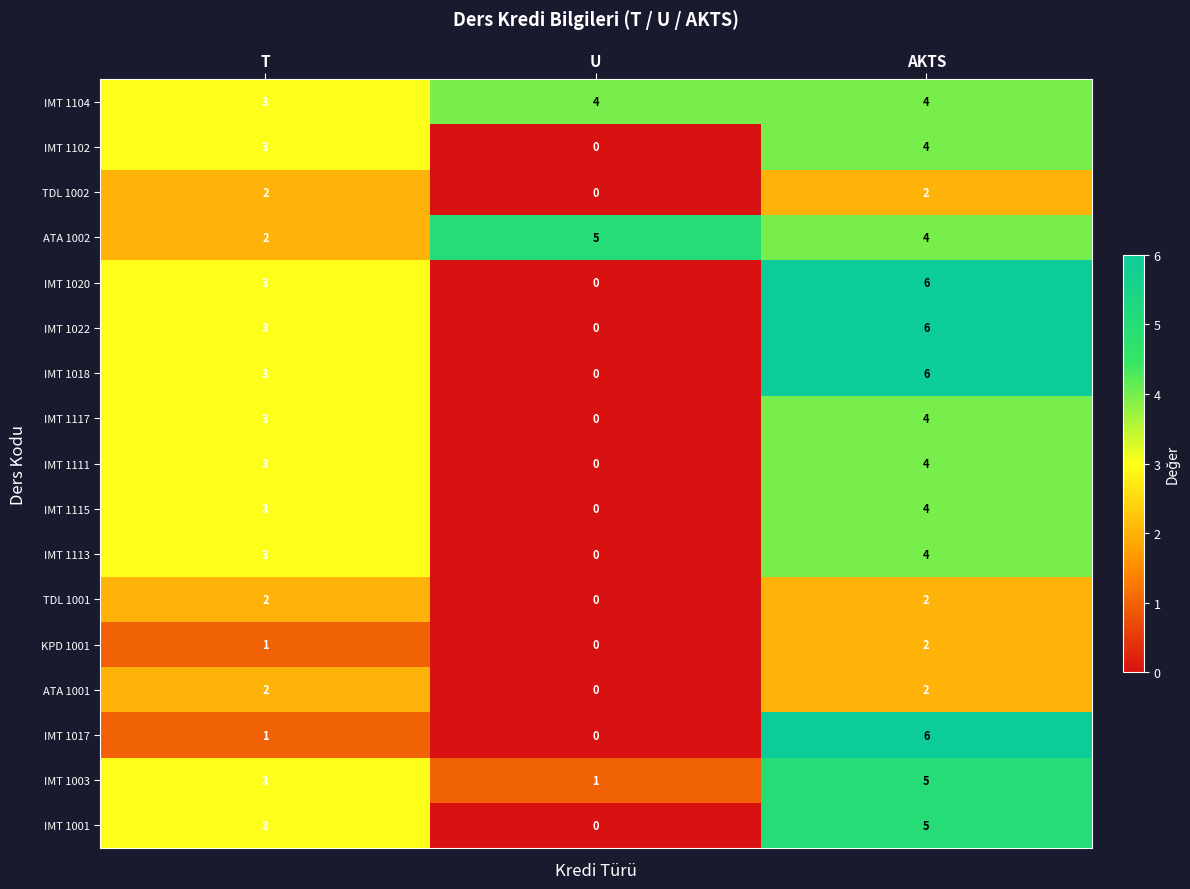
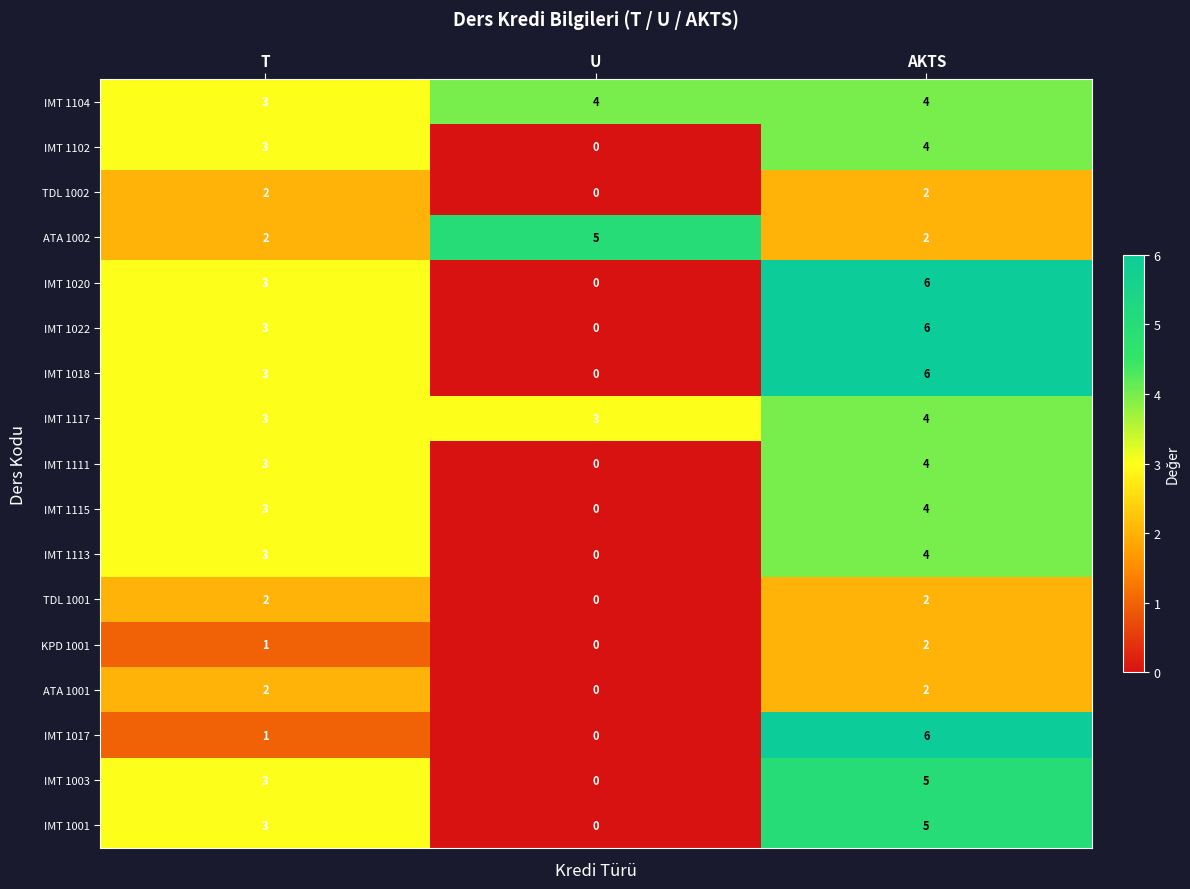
ATA 1002, AKTS: 4 -> 2
IMT 1117, U: 0 -> 3
IMT 1003, U: 1 -> 0
